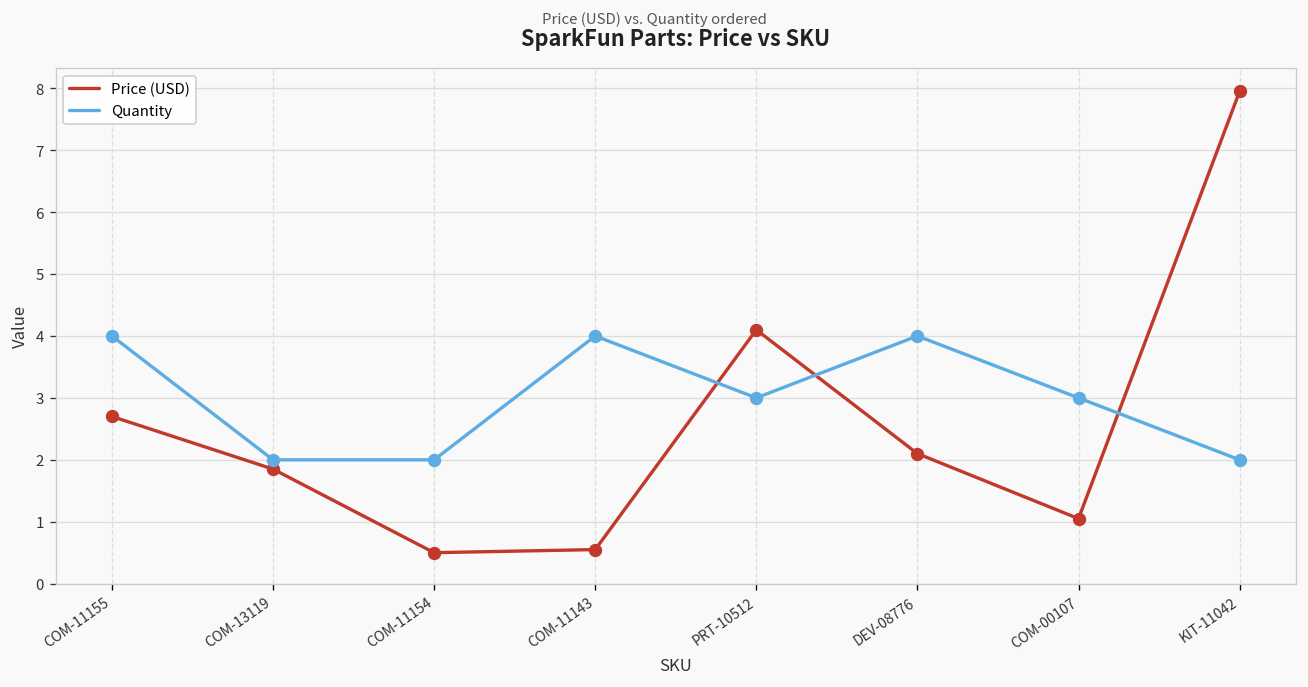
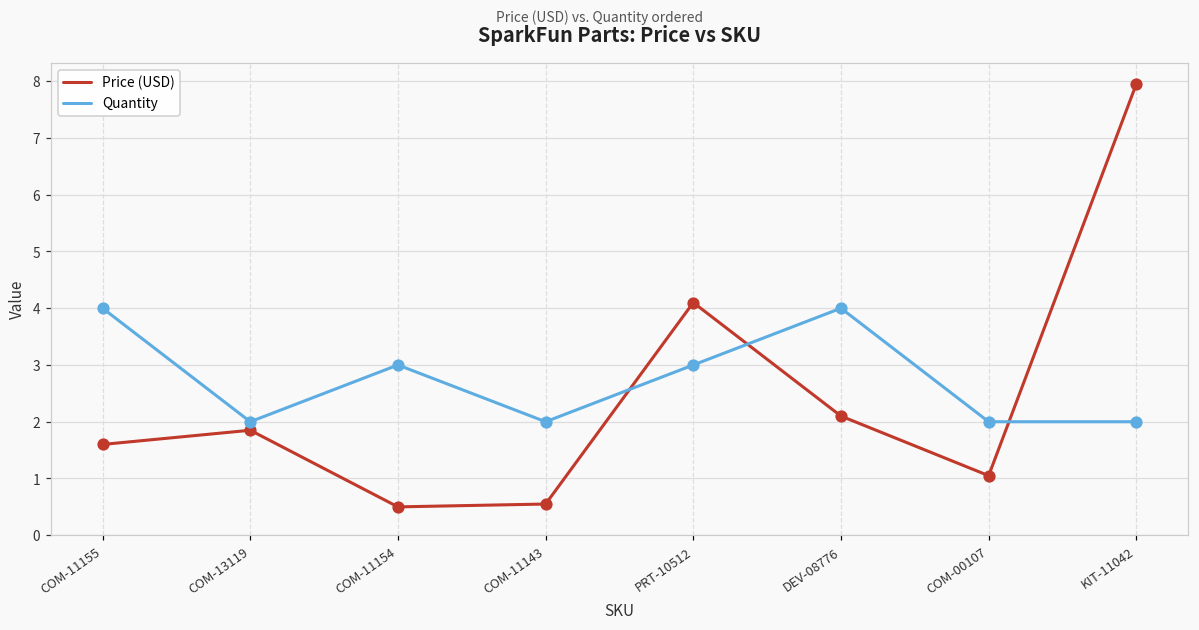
Price (USD), COM-11155: 2.7 -> 1.6
Quantity, COM-11154: 2 -> 3
Quantity, COM-11143: 4 -> 2
Quantity, COM-00107: 3 -> 2
